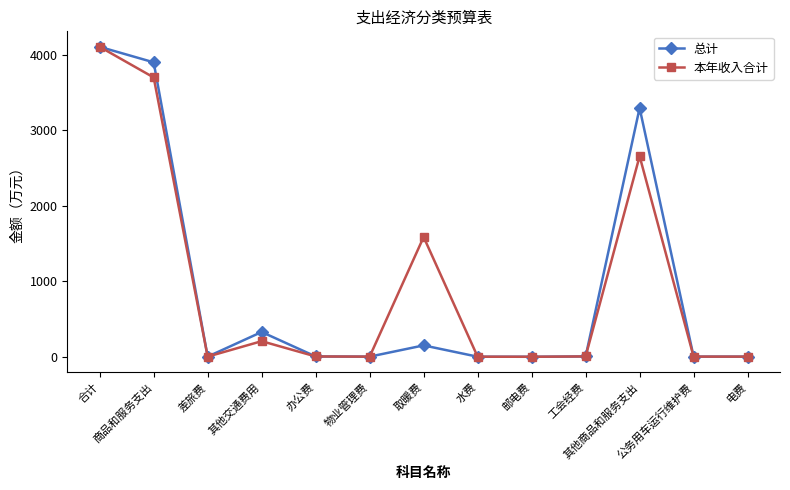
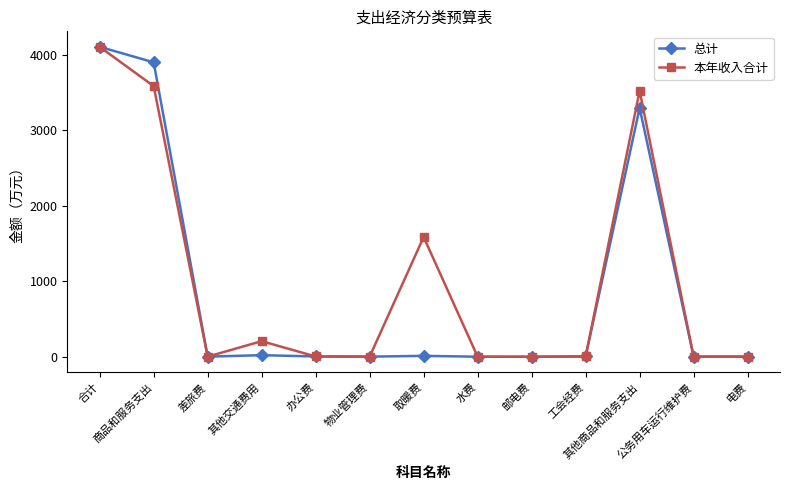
本年收入合计, 商品和服务支出: 3700 -> 3600
总计, 其他交通费用: 300 -> 0
总计, 取暖费: 200 -> 0
本年收入合计, 其他商品和服务支出: 2700 -> 3500
